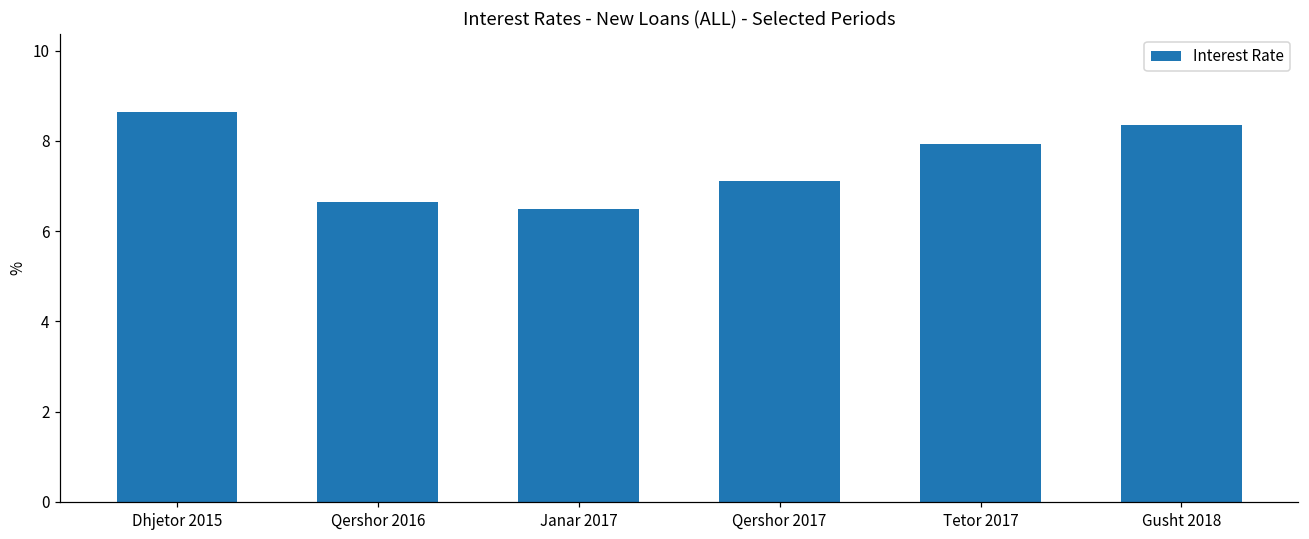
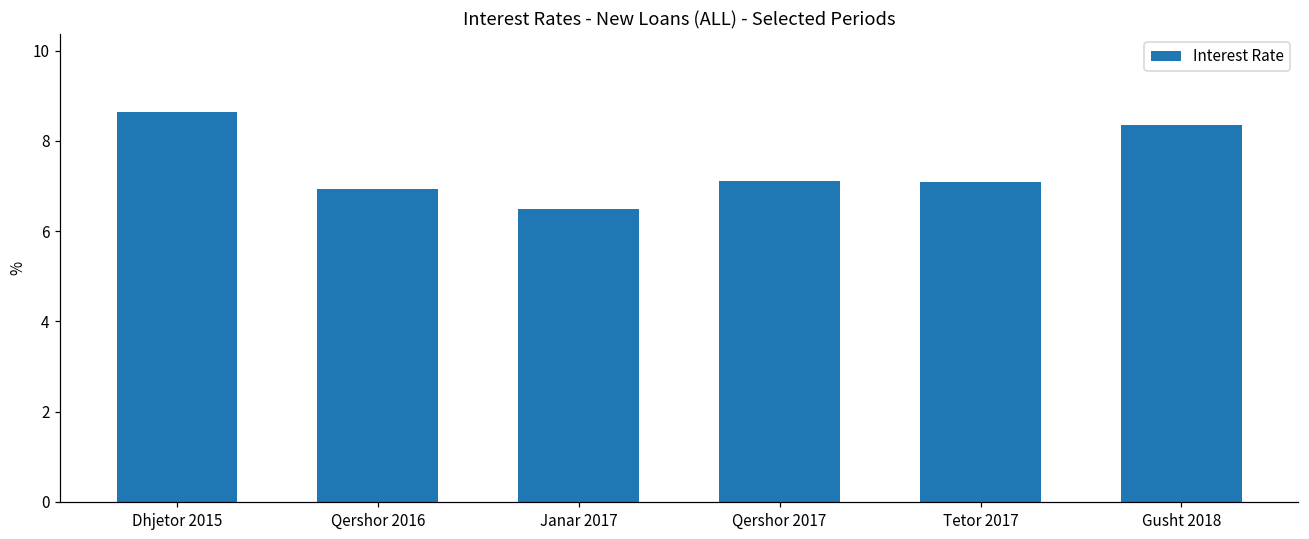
Qershor 2016: 6.6 -> 6.9
Tetor 2017: 7.9 -> 7.1
